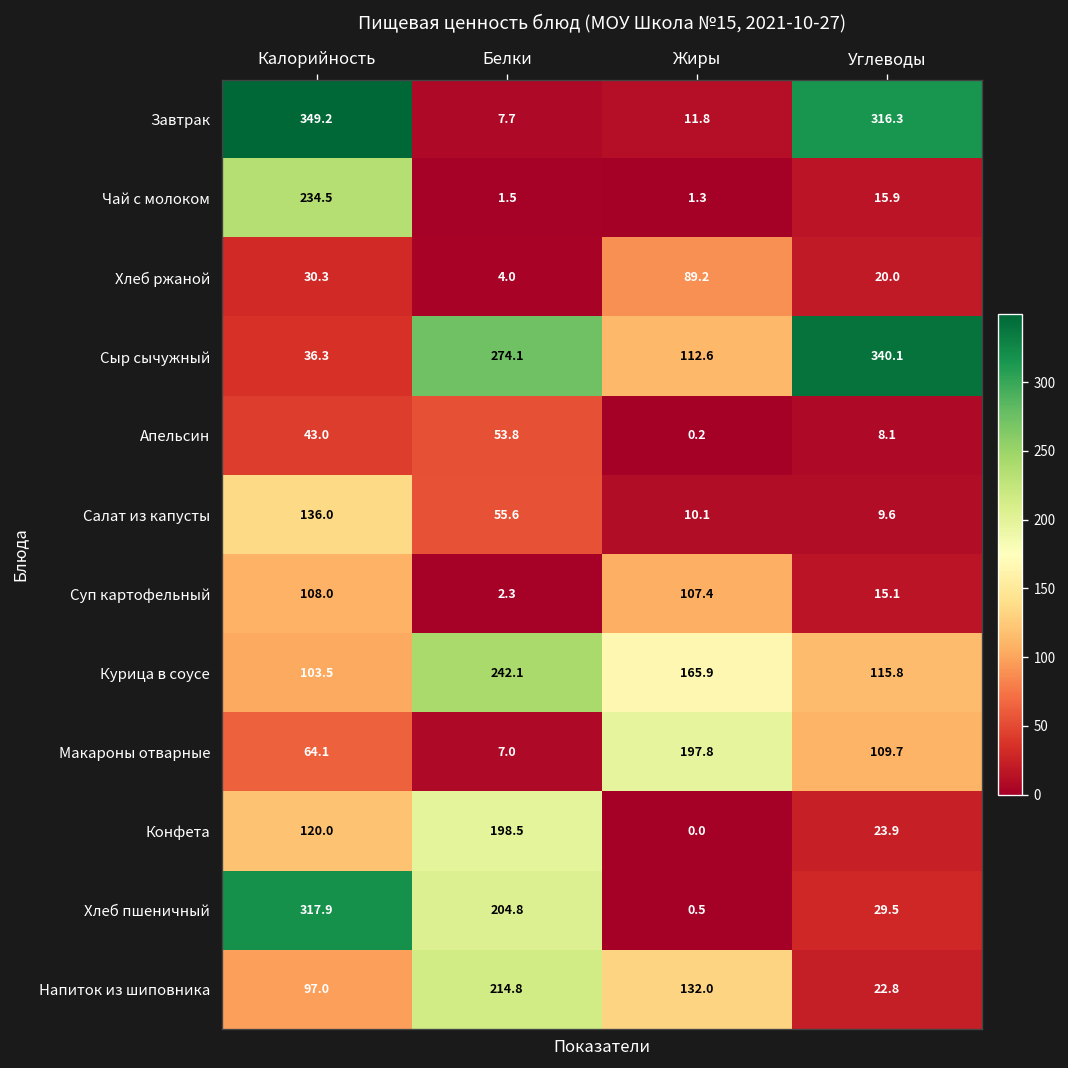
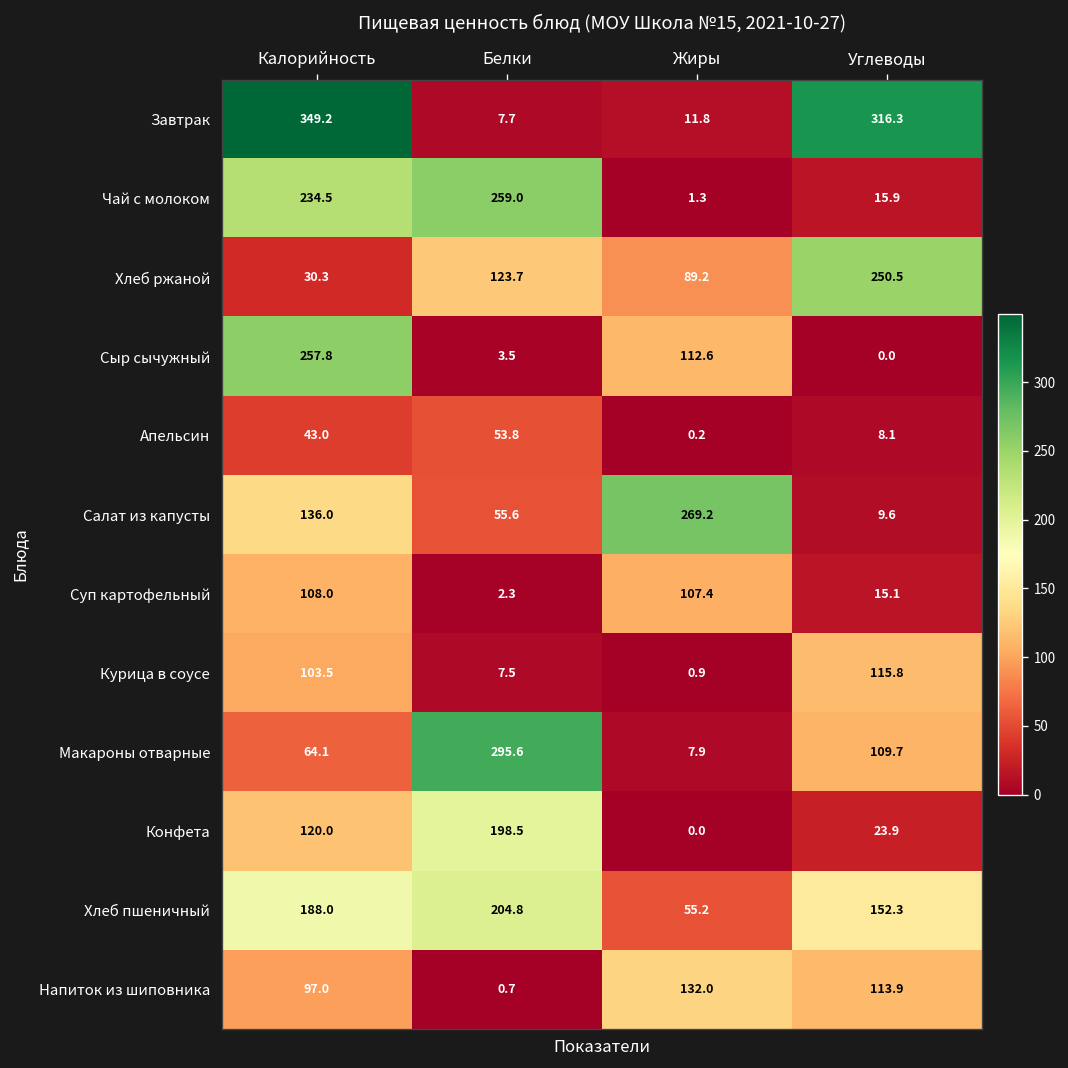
Чай с молоком, Белки: 1.5 -> 259.0
Хлеб ржаной, Белки: 4.0 -> 123.7
Хлеб ржаной, Углеводы: 20.0 -> 250.5
Сыр сычужный, Калорийность: 36.3 -> 257.8
Сыр сычужный, Белки: 274.1 -> 3.5
Сыр сычужный, Углеводы: 340.1 -> 0.0
Салат из капусты, Жиры: 10.1 -> 269.2
Курица в соусе, Белки: 242.1 -> 7.5
Курица в соусе, Жиры: 165.9 -> 0.9
Макароны отварные, Белки: 7.0 -> 295.6
Макароны отварные, Жиры: 197.8 -> 7.9
Хлеб пшеничный, Калорийность: 317.9 -> 188.0
Хлеб пшеничный, Жиры: 0.5 -> 55.2
Хлеб пшеничный, Углеводы: 29.5 -> 152.3
Напиток из шиповника, Белки: 214.8 -> 0.7
Напиток из шиповника, Углеводы: 22.8 -> 113.9
